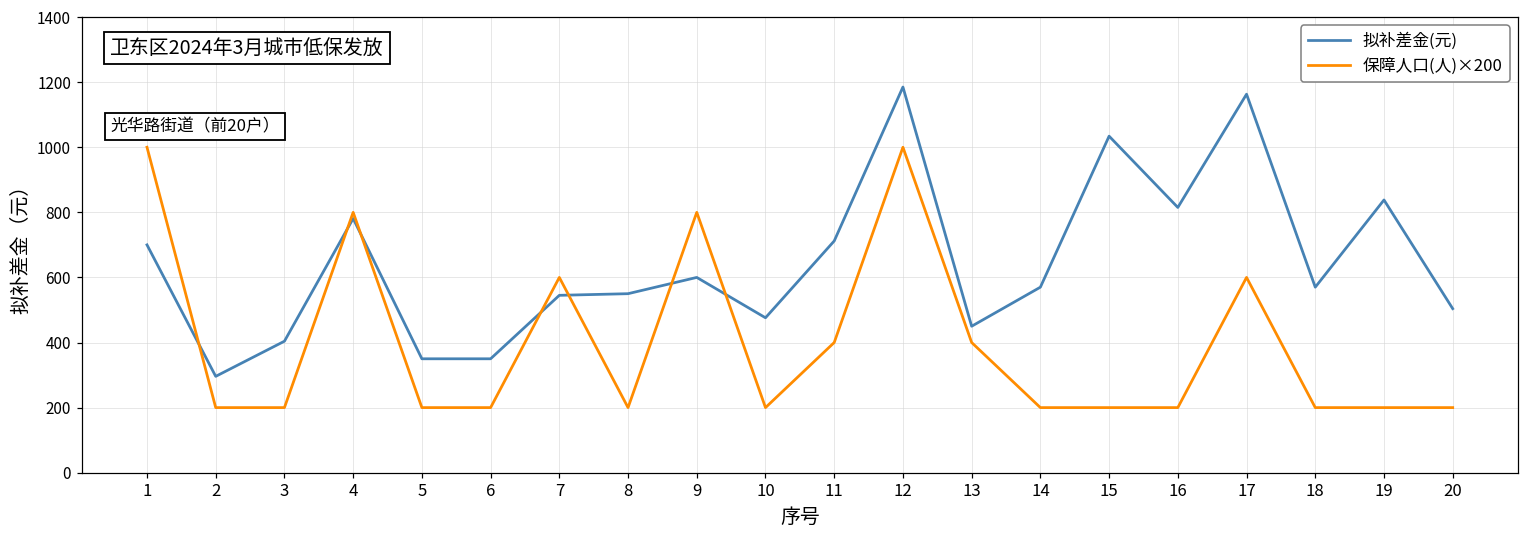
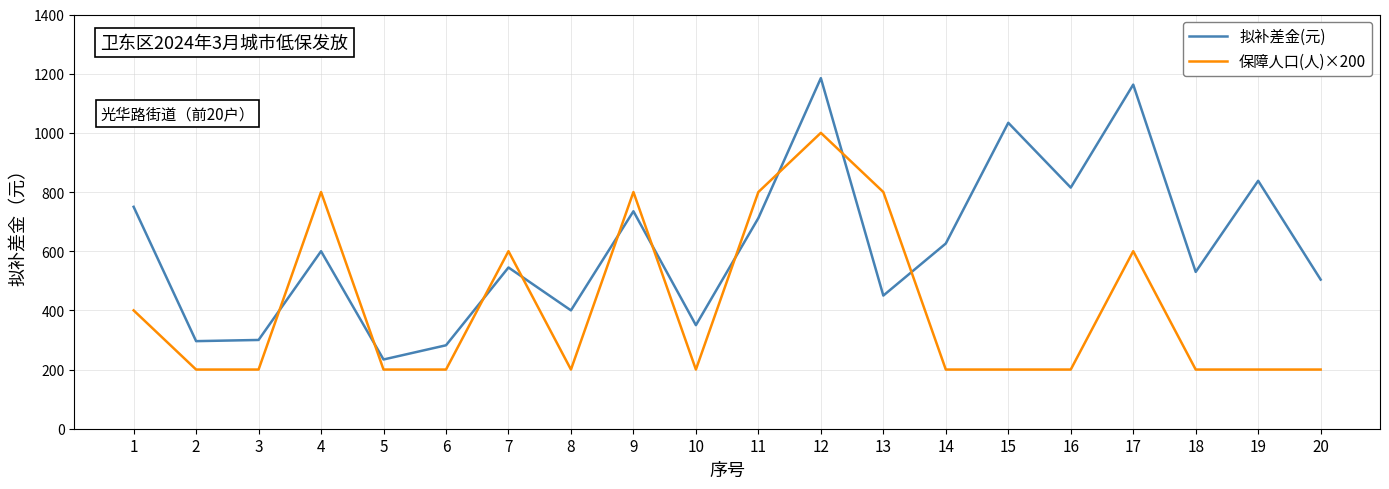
拟补差金(元), 1: 700 -> 750
保障人口(人)×200, 1: 1000 -> 400
拟补差金(元), 3: 400 -> 300
拟补差金(元), 4: 780 -> 600
拟补差金(元), 5: 350 -> 230
拟补差金(元), 6: 350 -> 280
拟补差金(元), 8: 550 -> 400
拟补差金(元), 9: 600 -> 740
拟补差金(元), 10: 480 -> 350
保障人口(人)×200, 11: 400 -> 800
保障人口(人)×200, 13: 400 -> 800
拟补差金(元), 14: 570 -> 630
拟补差金(元), 18: 570 -> 530
